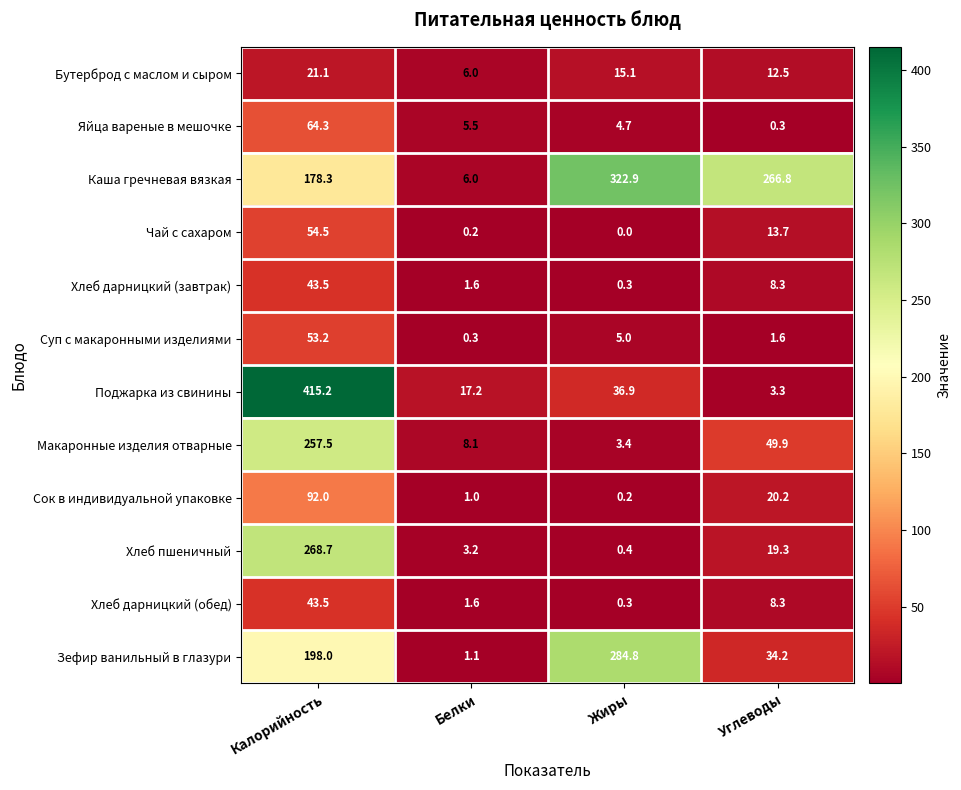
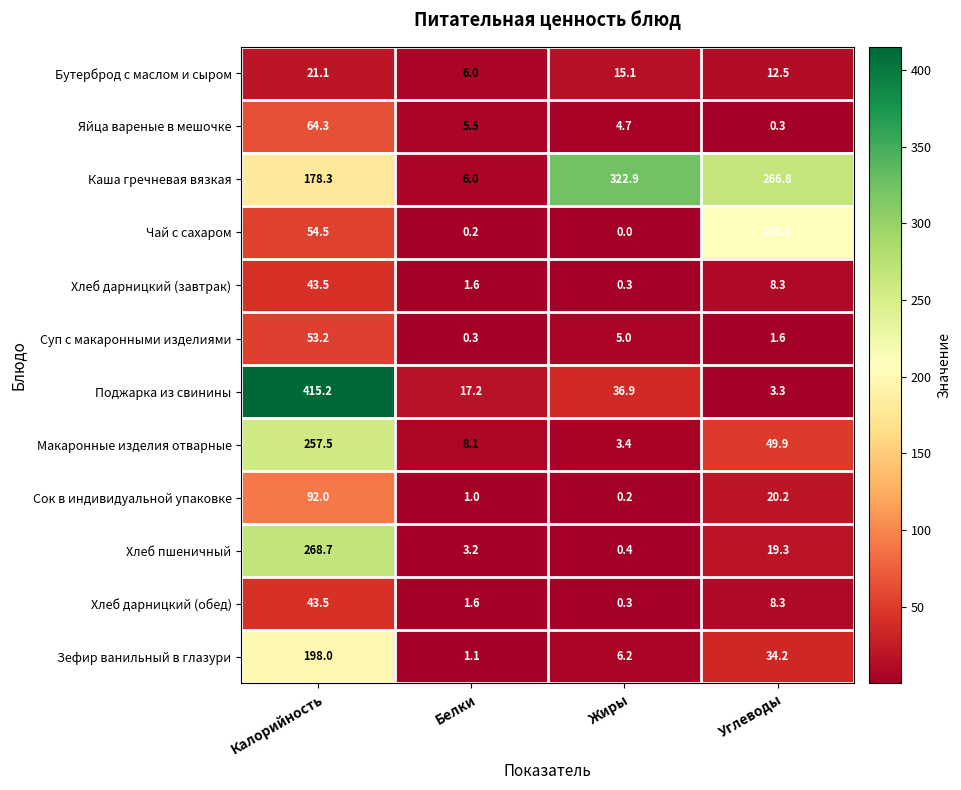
Чай с сахаром, Углеводы: 13.7 -> 208.1
Зефир ванильный в глазури, Жиры: 284.8 -> 6.2
